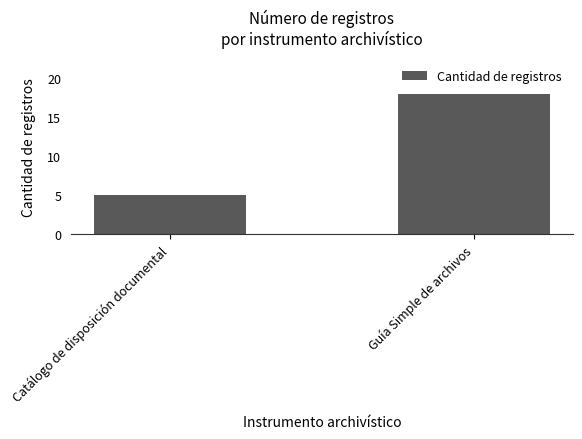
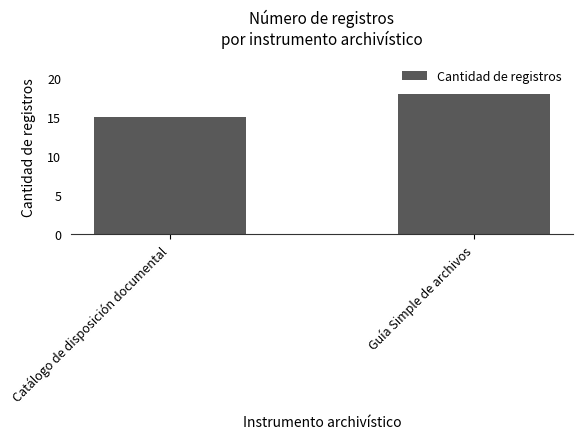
Catálogo de disposición documental: 5 -> 15
